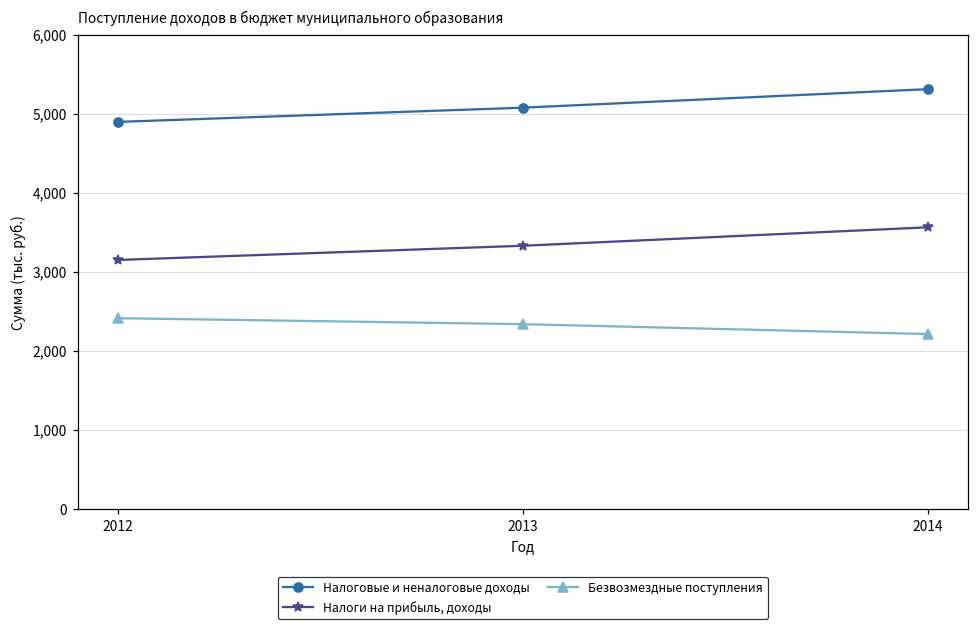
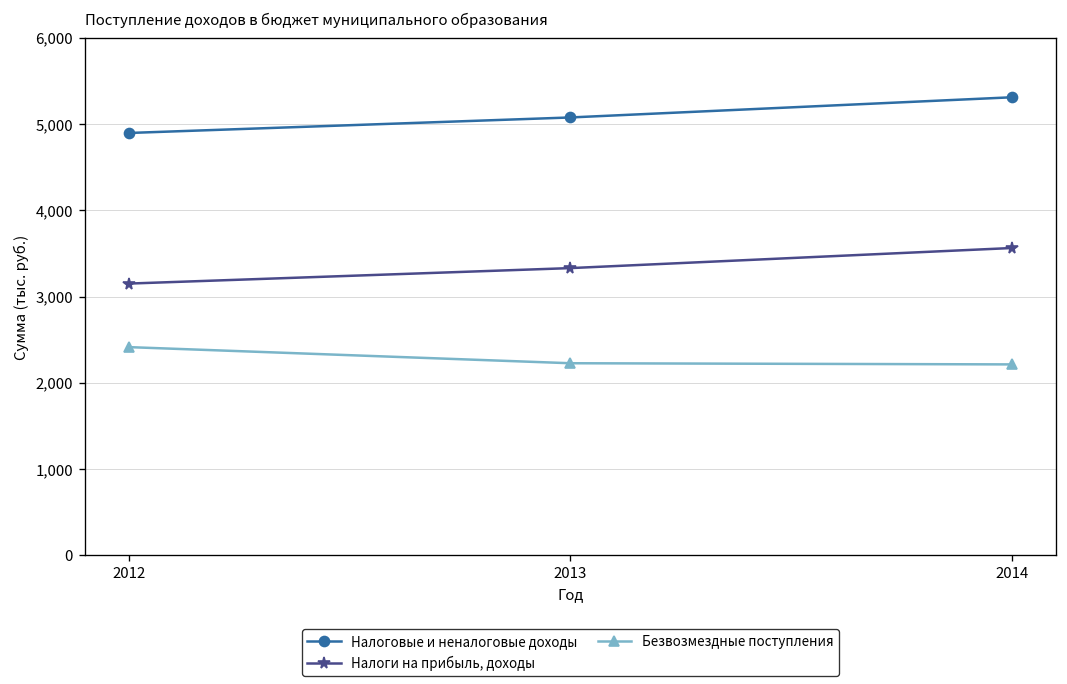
Безвозмездные поступления, 2013: 2,300 -> 2,200
